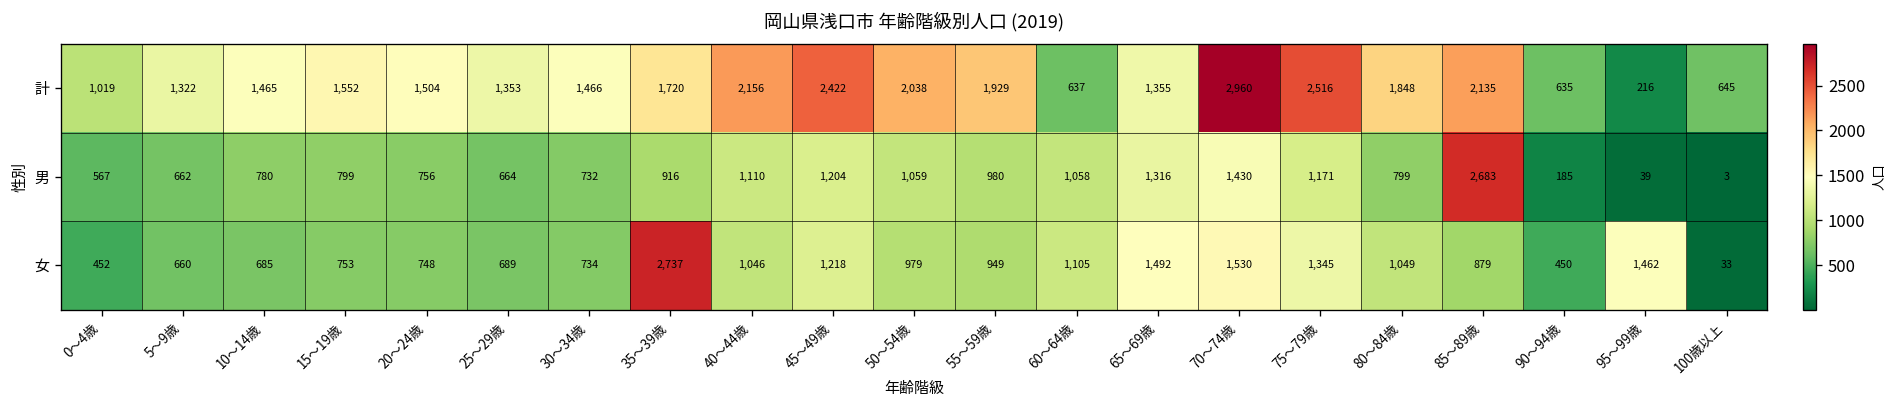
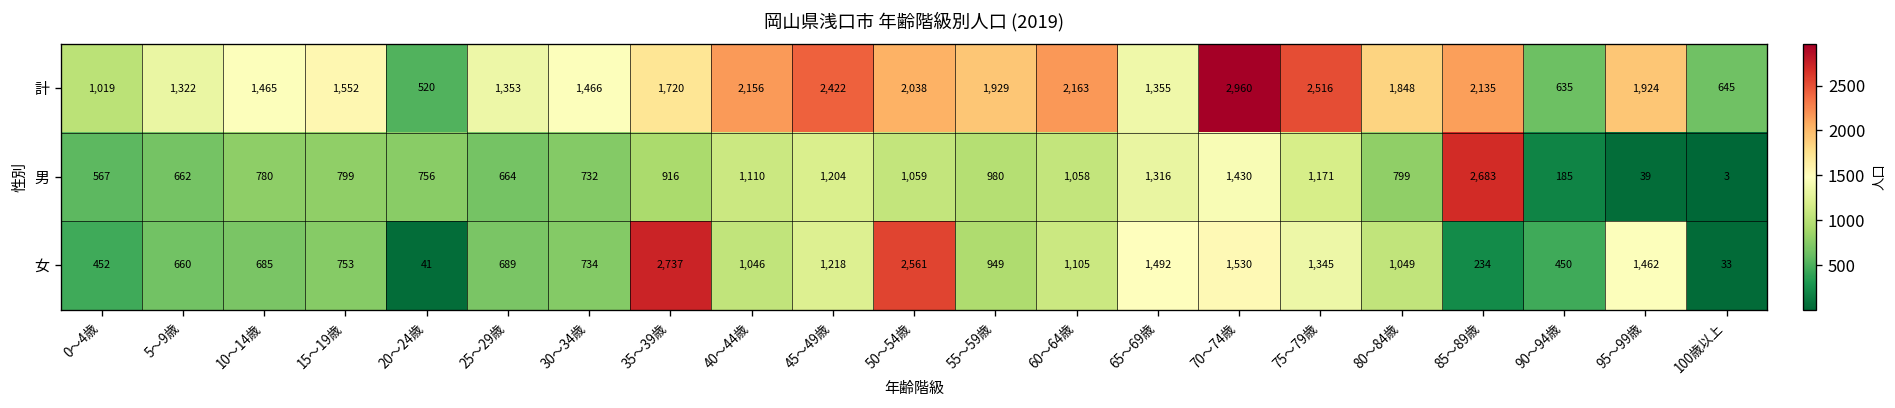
計, 20～24歳: 1,504 -> 520
計, 60～64歳: 637 -> 2,163
計, 95～99歳: 216 -> 1,924
女, 20～24歳: 748 -> 41
女, 50～54歳: 979 -> 2,561
女, 85～89歳: 879 -> 234
